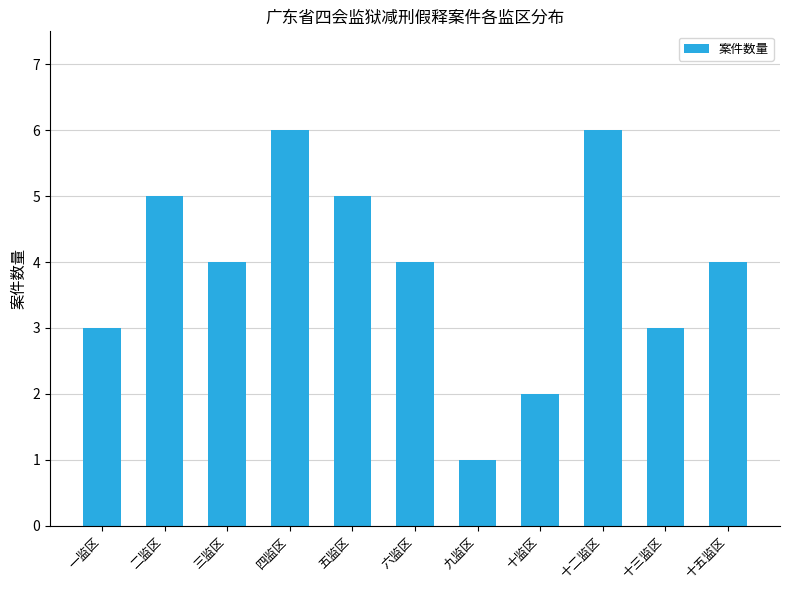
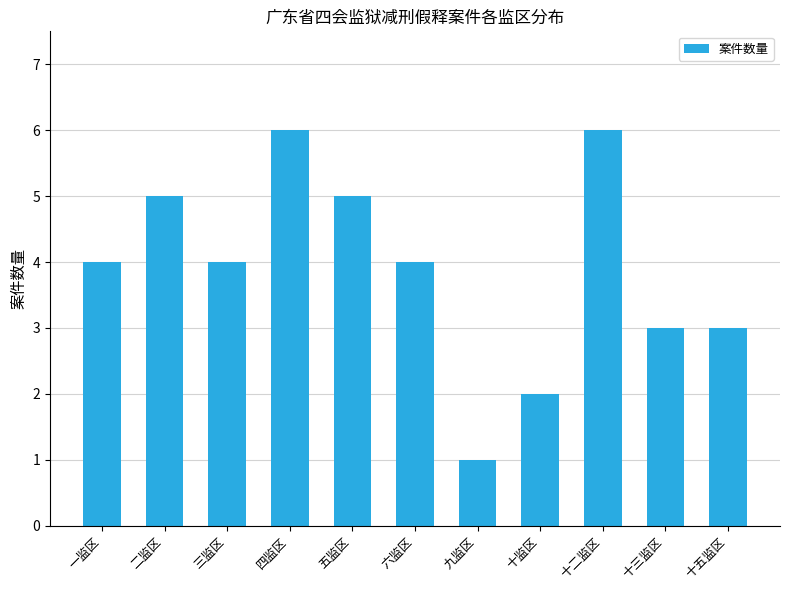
一监区: 3 -> 4
十五监区: 4 -> 3
